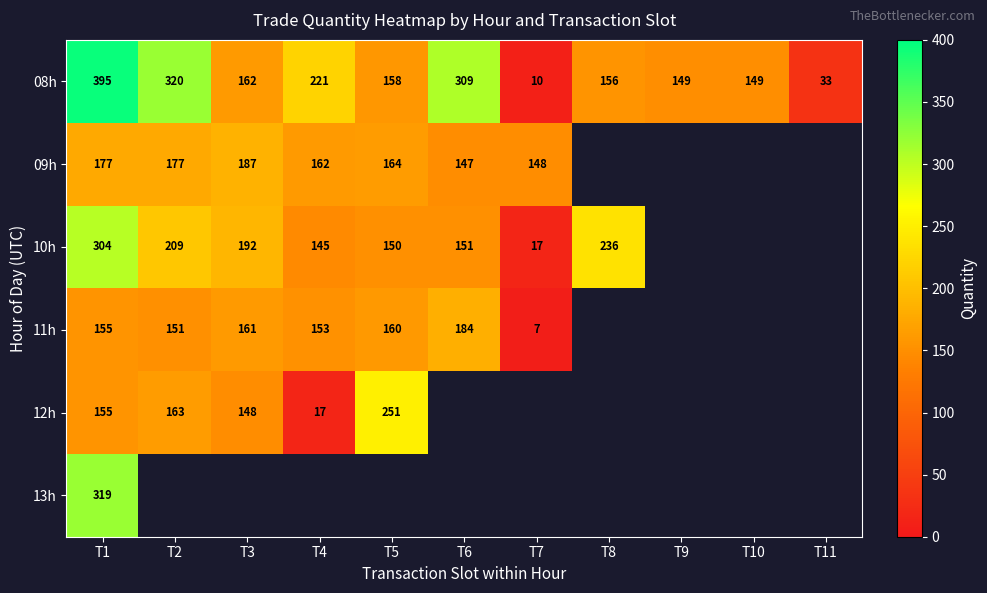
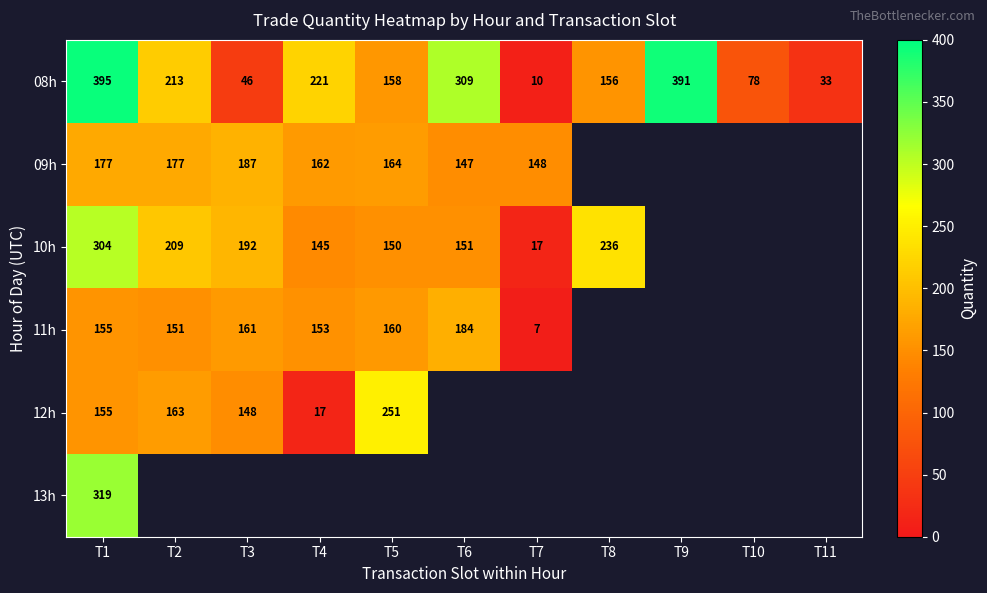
08h, T2: 320 -> 213
08h, T3: 162 -> 46
08h, T9: 149 -> 391
08h, T10: 149 -> 78
